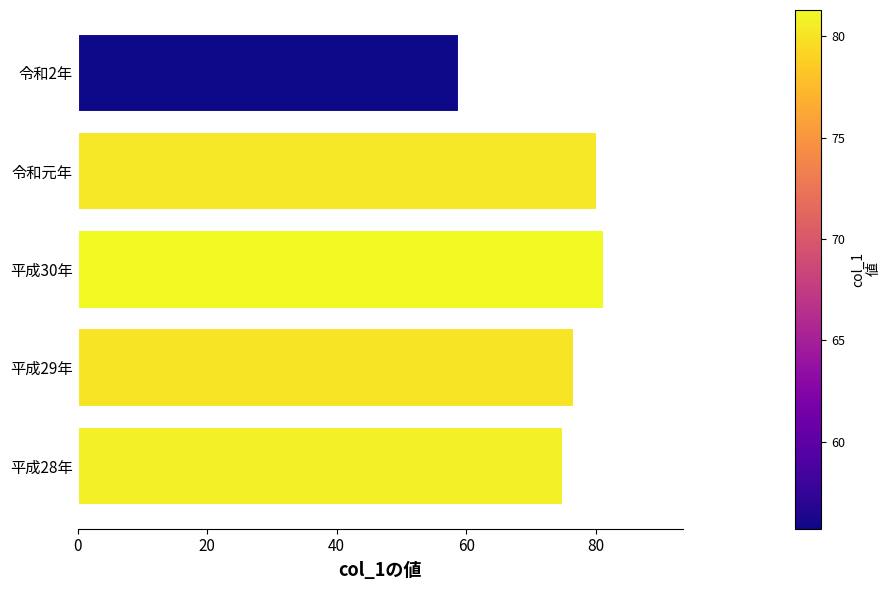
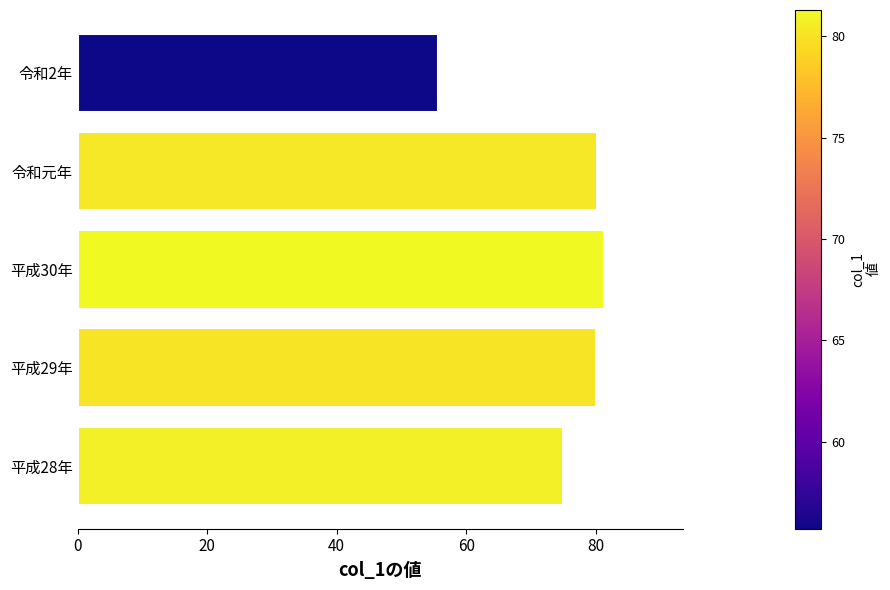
令和2年: 59 -> 56
平成29年: 77 -> 80
